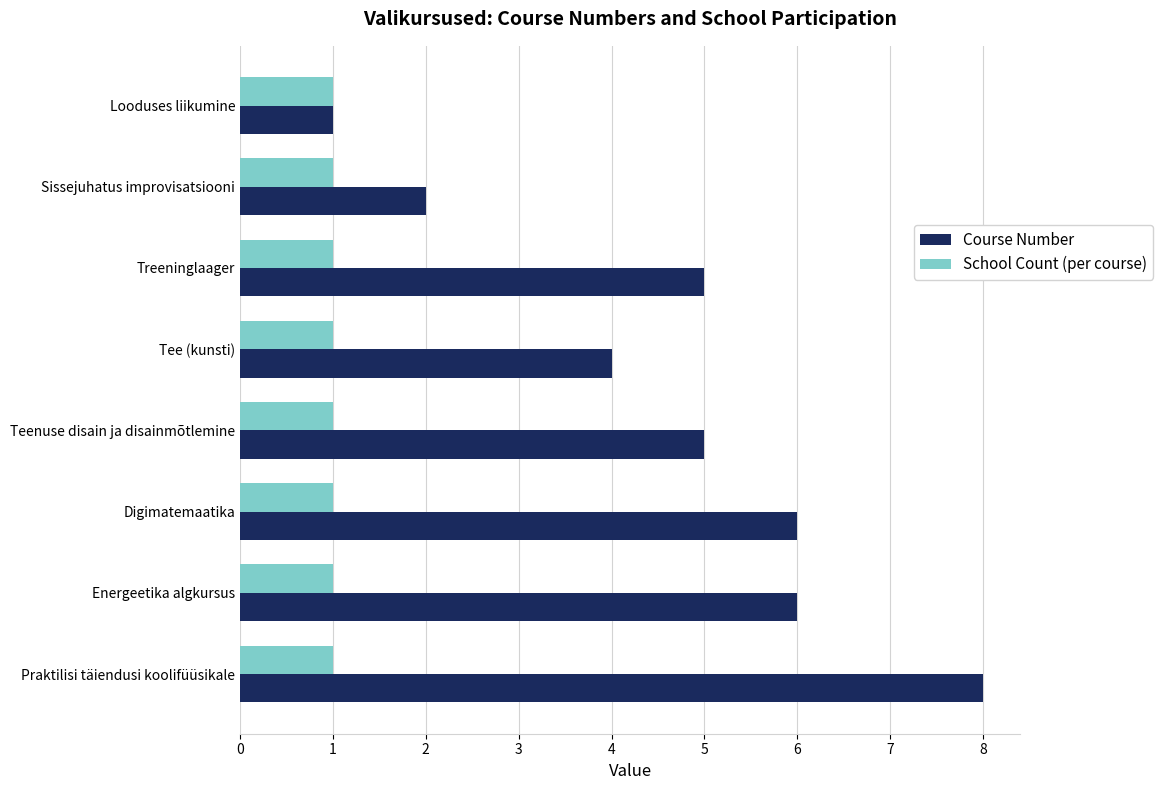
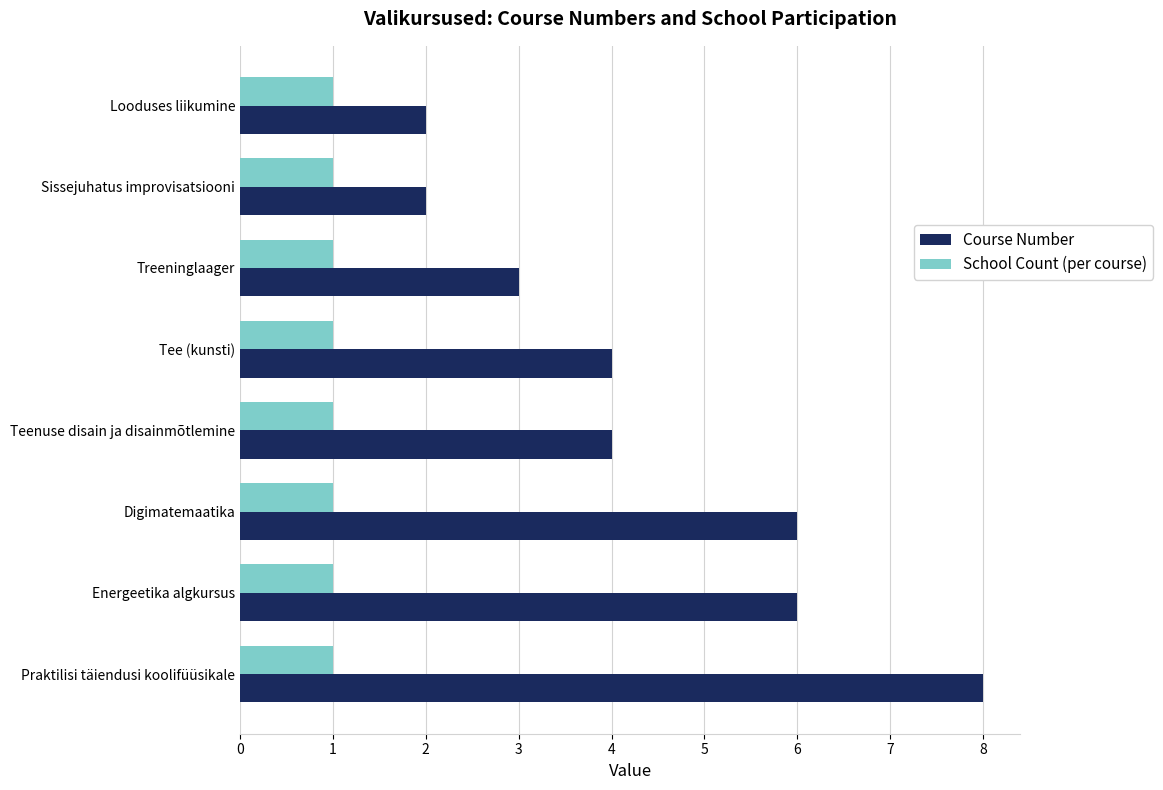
Course Number, Looduses liikumine: 1 -> 2
Course Number, Treeninglaager: 5 -> 3
Course Number, Teenuse disain ja disainmõtlemine: 5 -> 4
